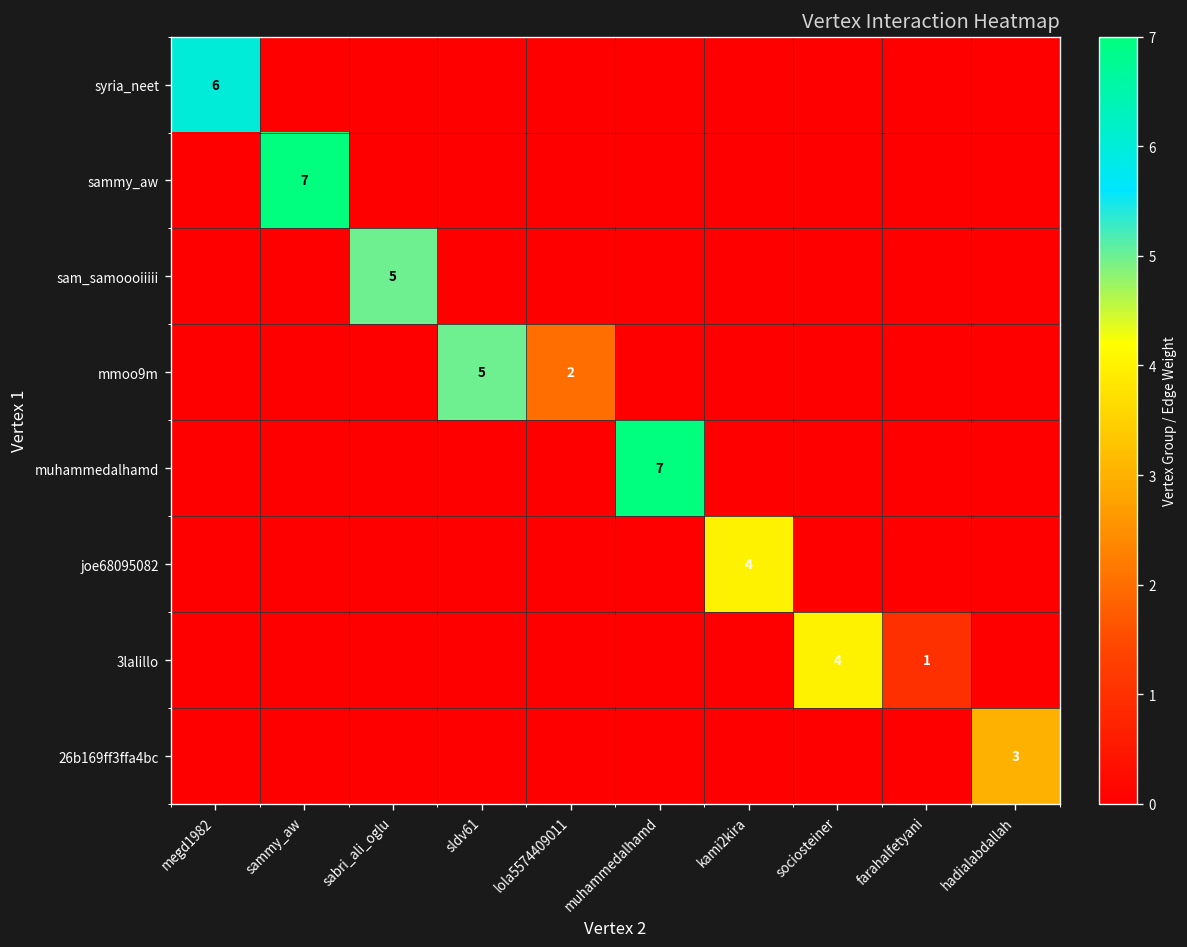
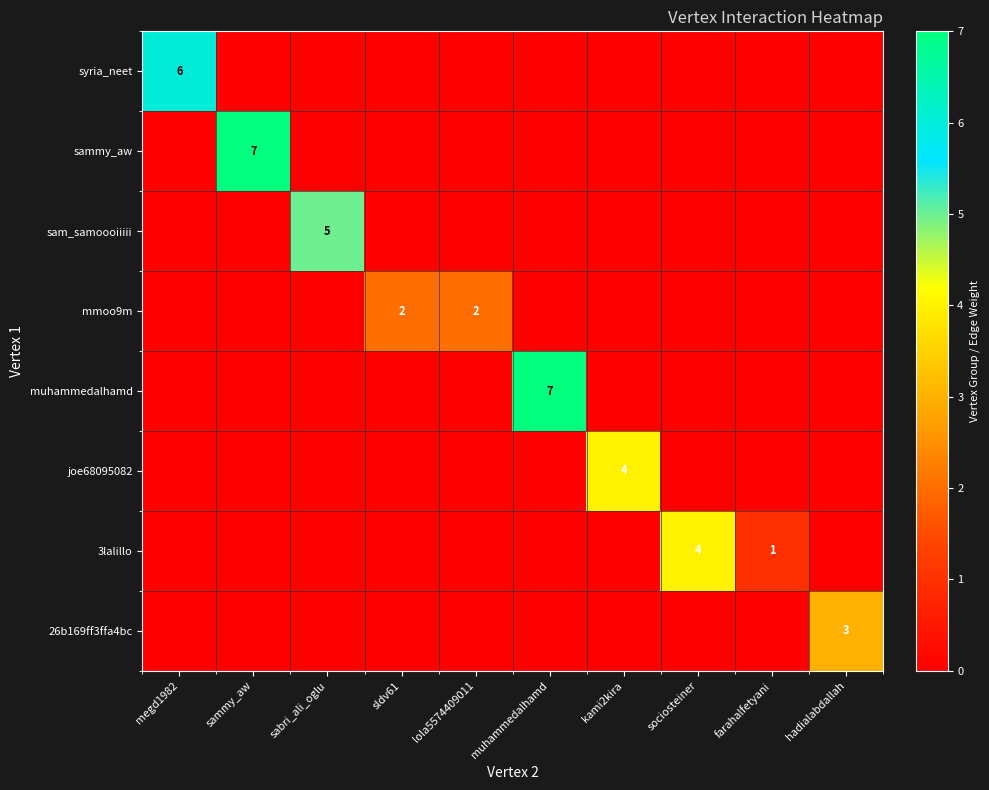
mmoo9m, sldv61: 5 -> 2
